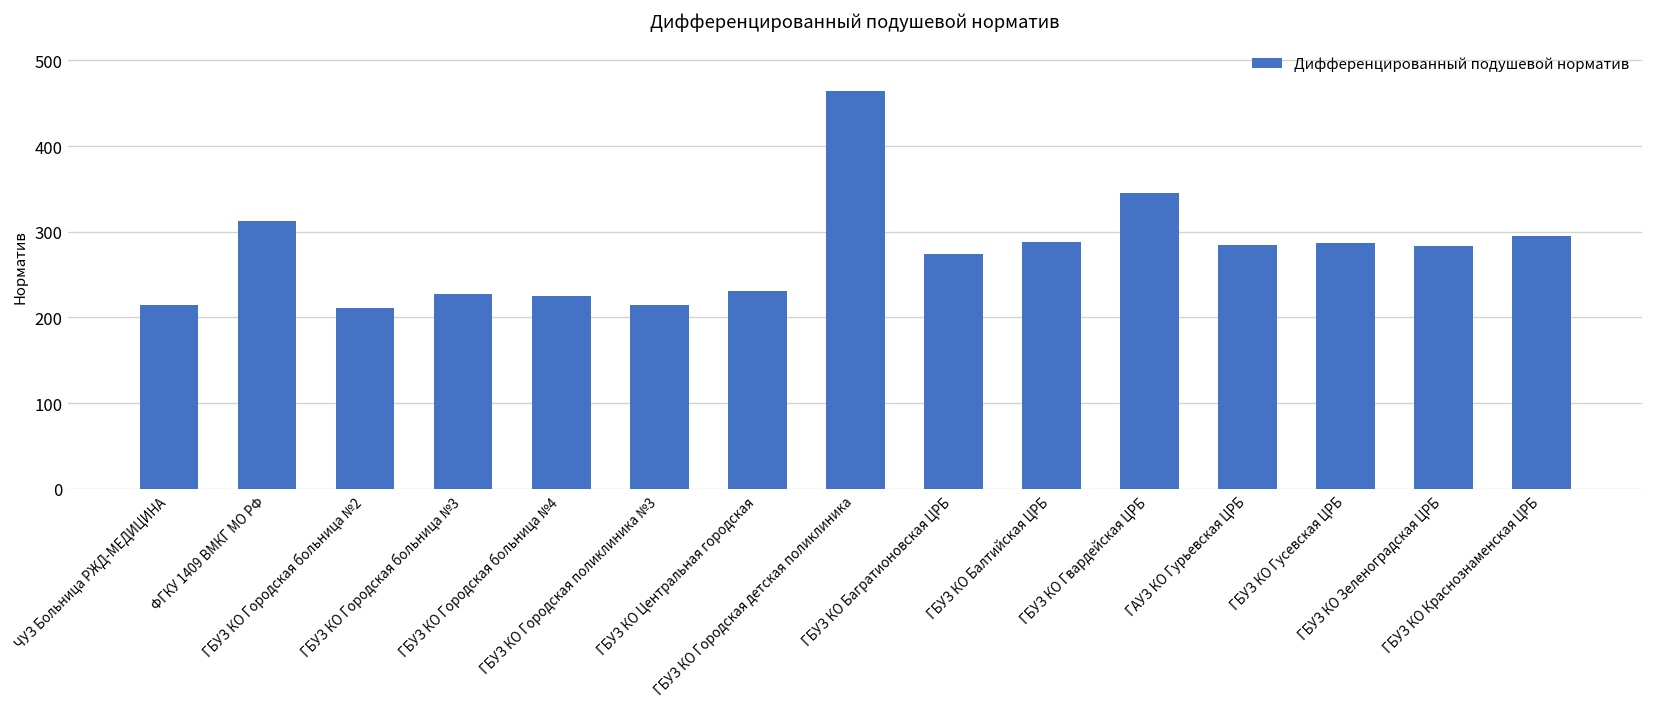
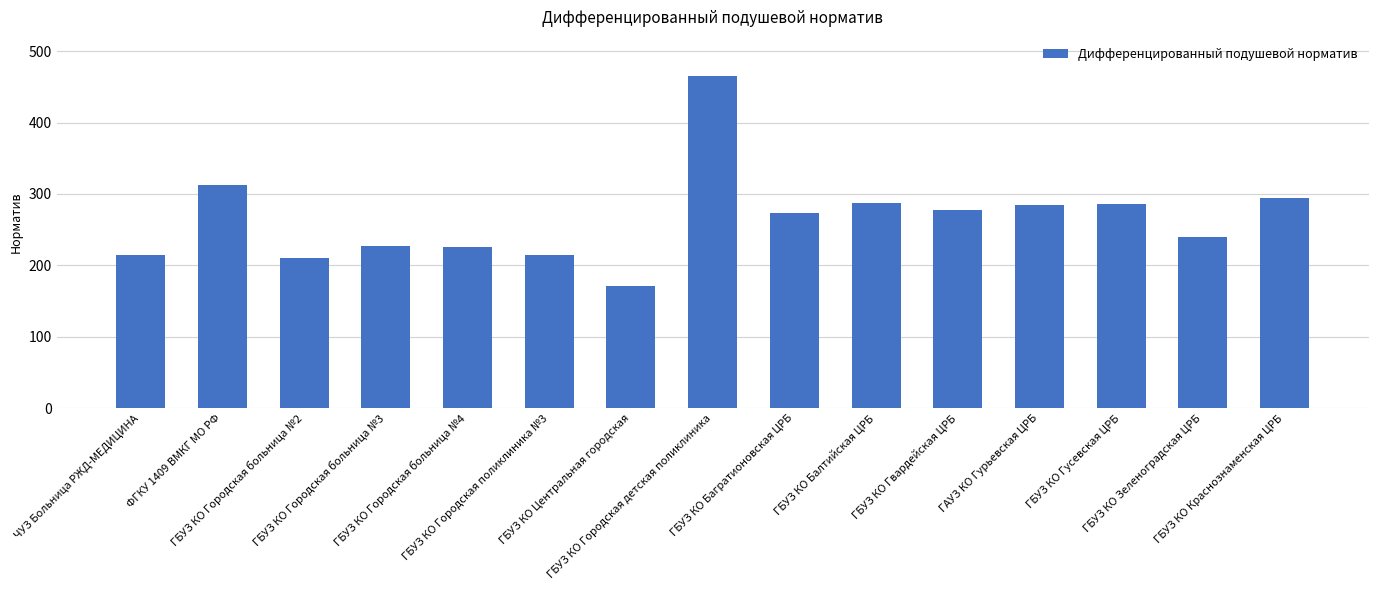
ГБУЗ КО Центральная городская: 230 -> 170
ГБУЗ КО Гвардейская ЦРБ: 350 -> 280
ГБУЗ КО Зеленоградская ЦРБ: 280 -> 240
